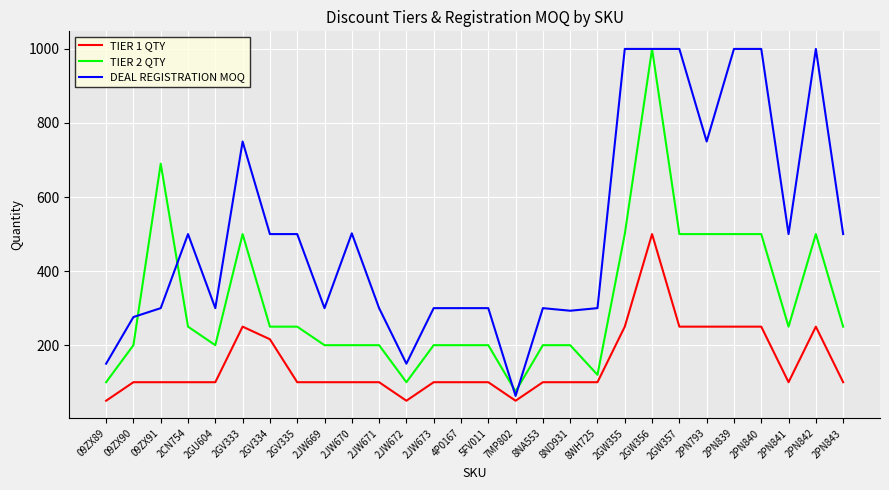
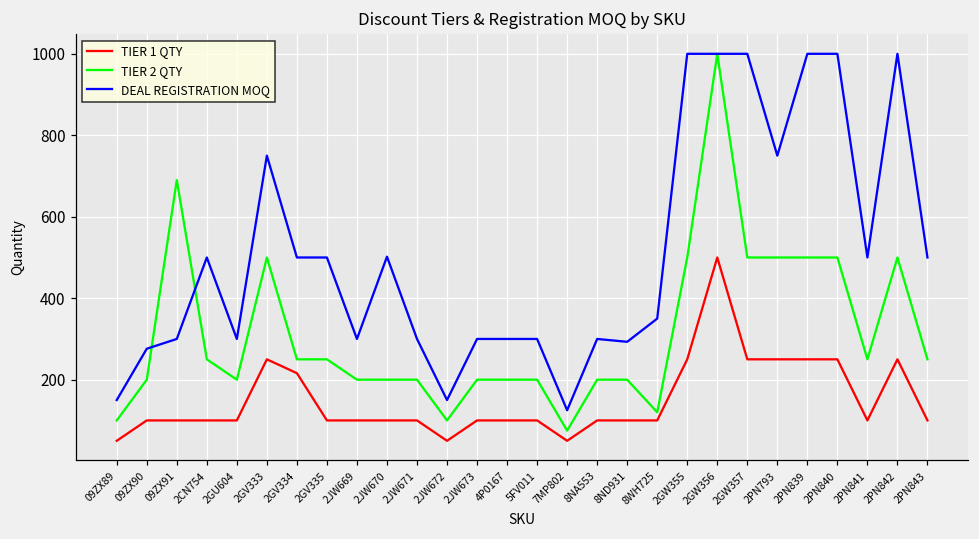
DEAL REGISTRATION MOQ, 7MP802: 60 -> 130
DEAL REGISTRATION MOQ, 8WH725: 300 -> 350
